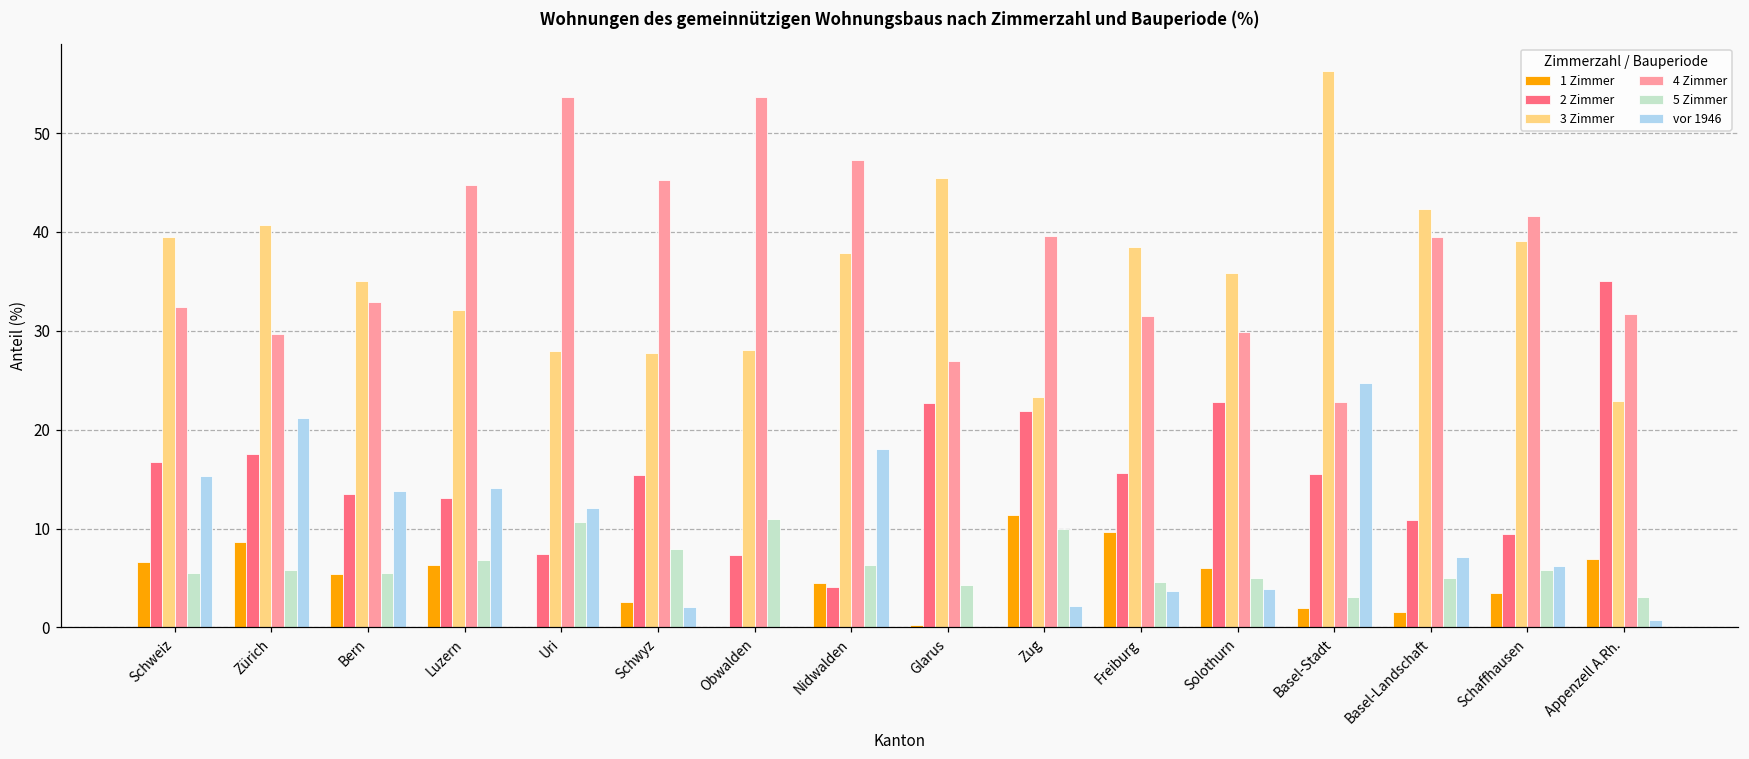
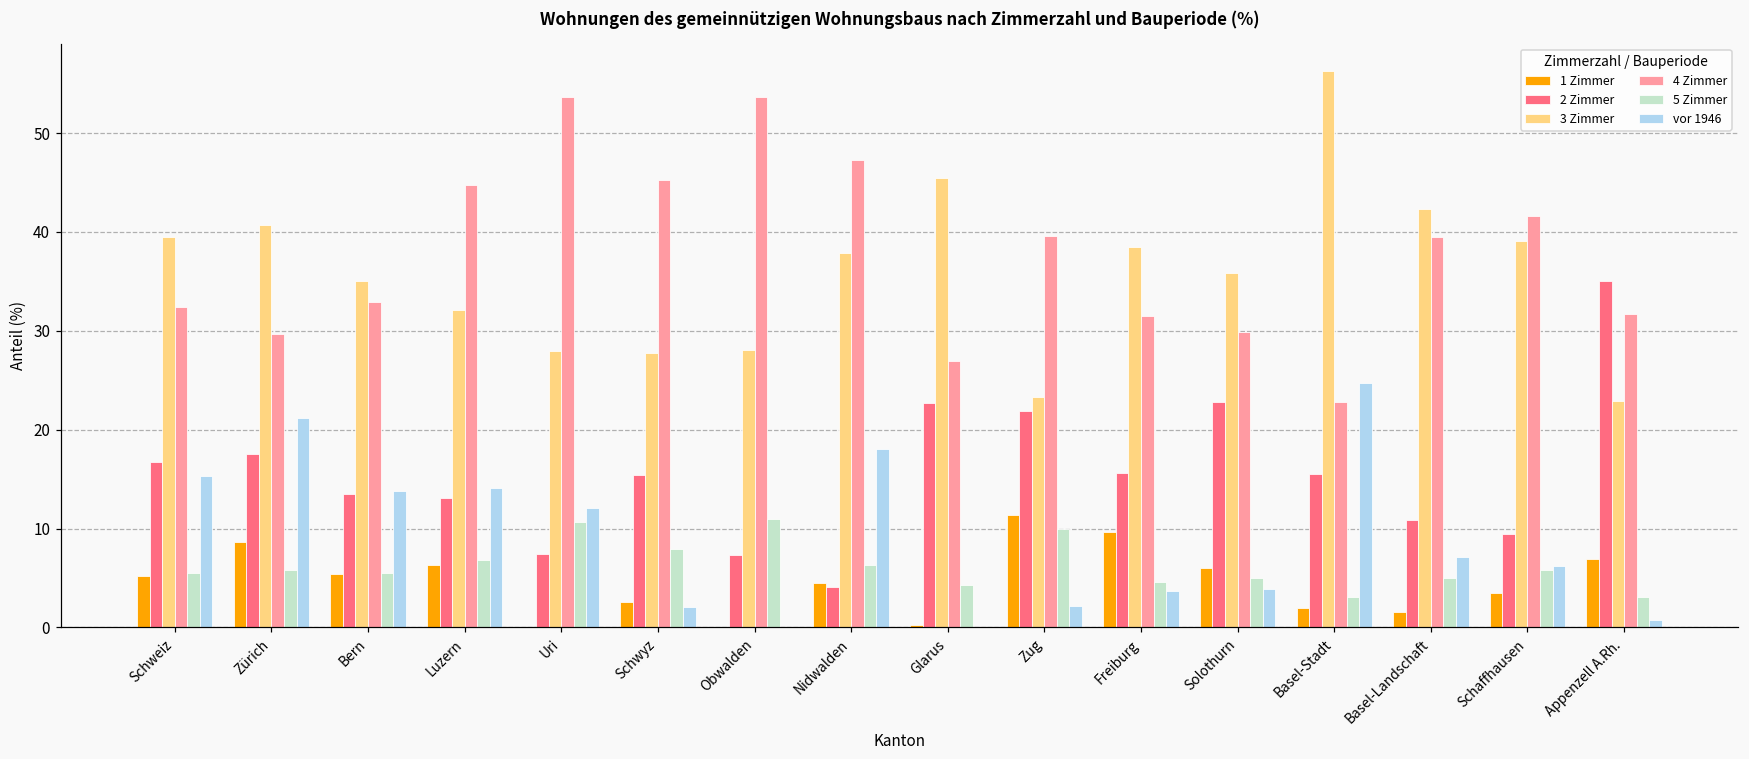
1 Zimmer, Schweiz: 7 -> 5
